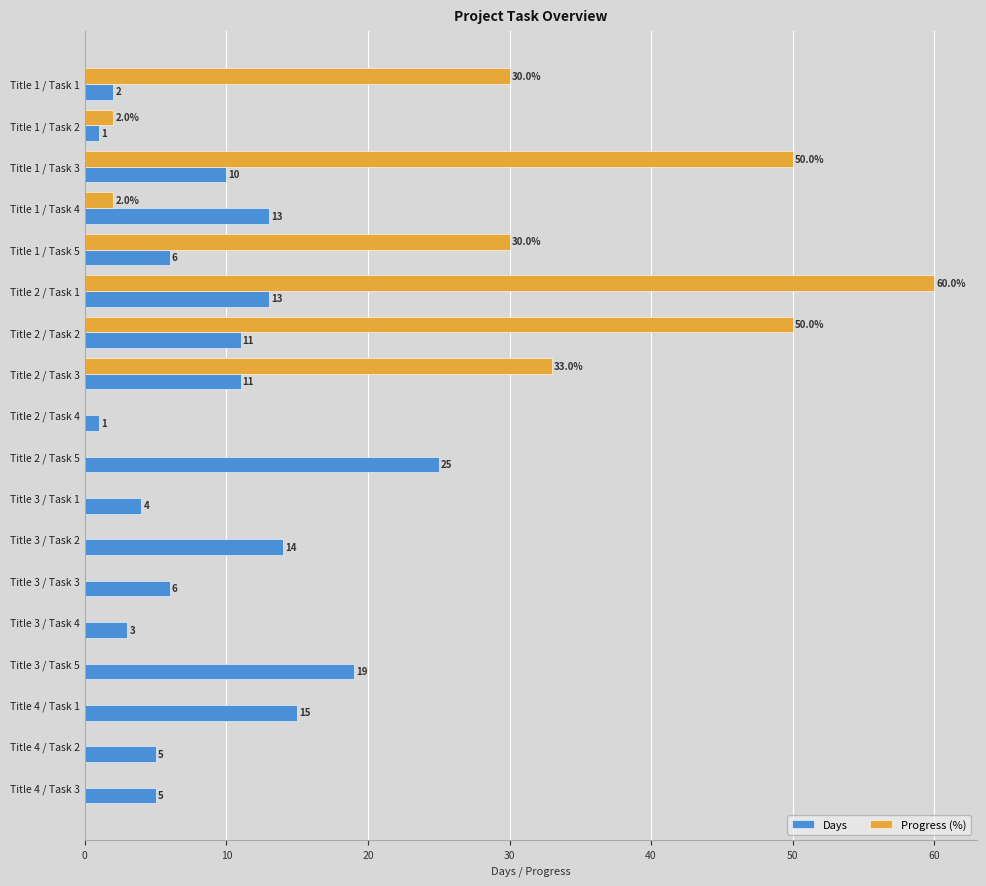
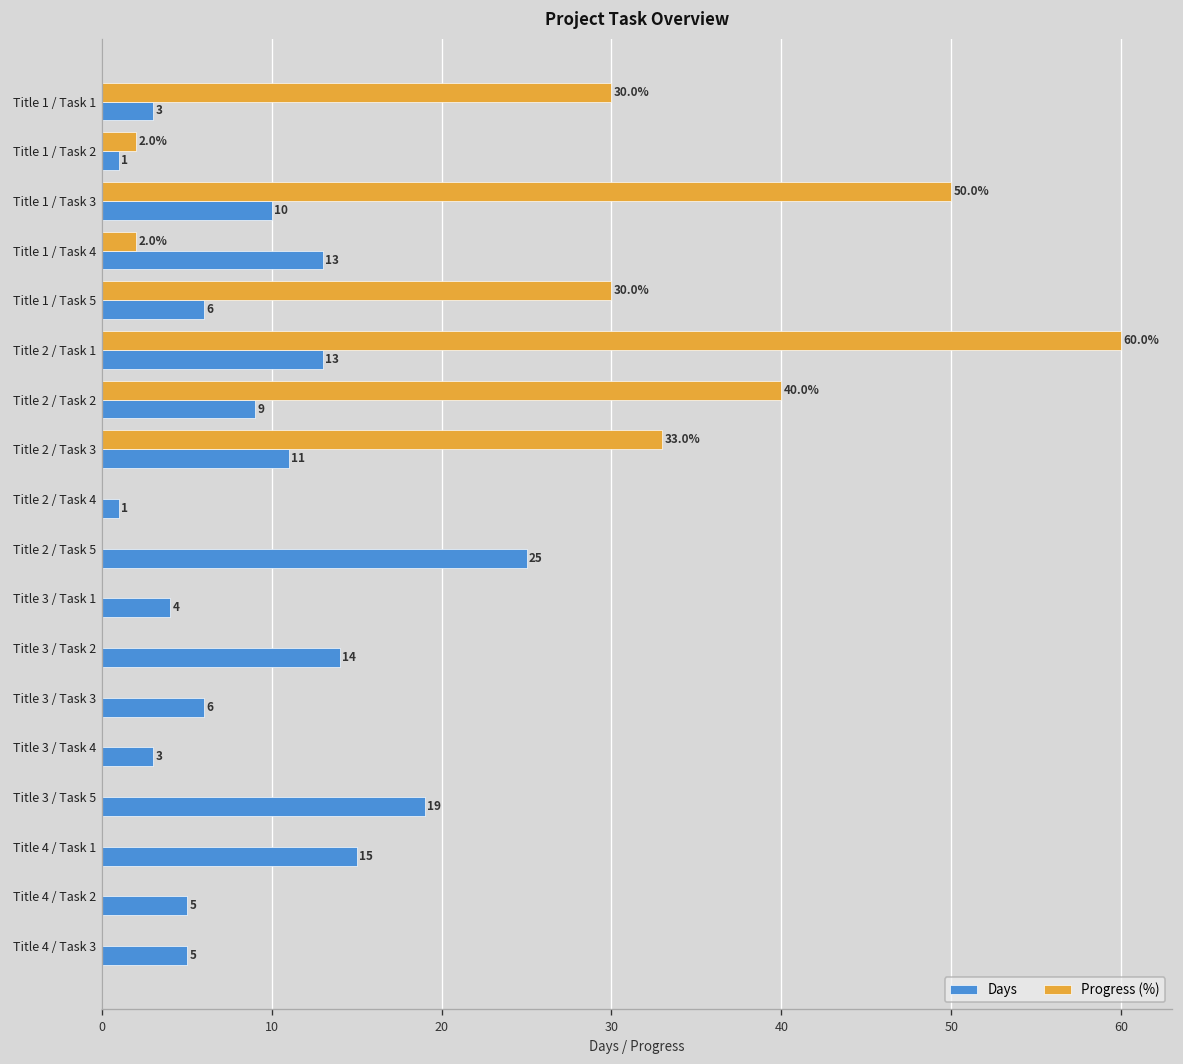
Days, Title 1 / Task 1: 2 -> 3
Progress (%), Title 2 / Task 2: 50.0% -> 40.0%
Days, Title 2 / Task 2: 11 -> 9
